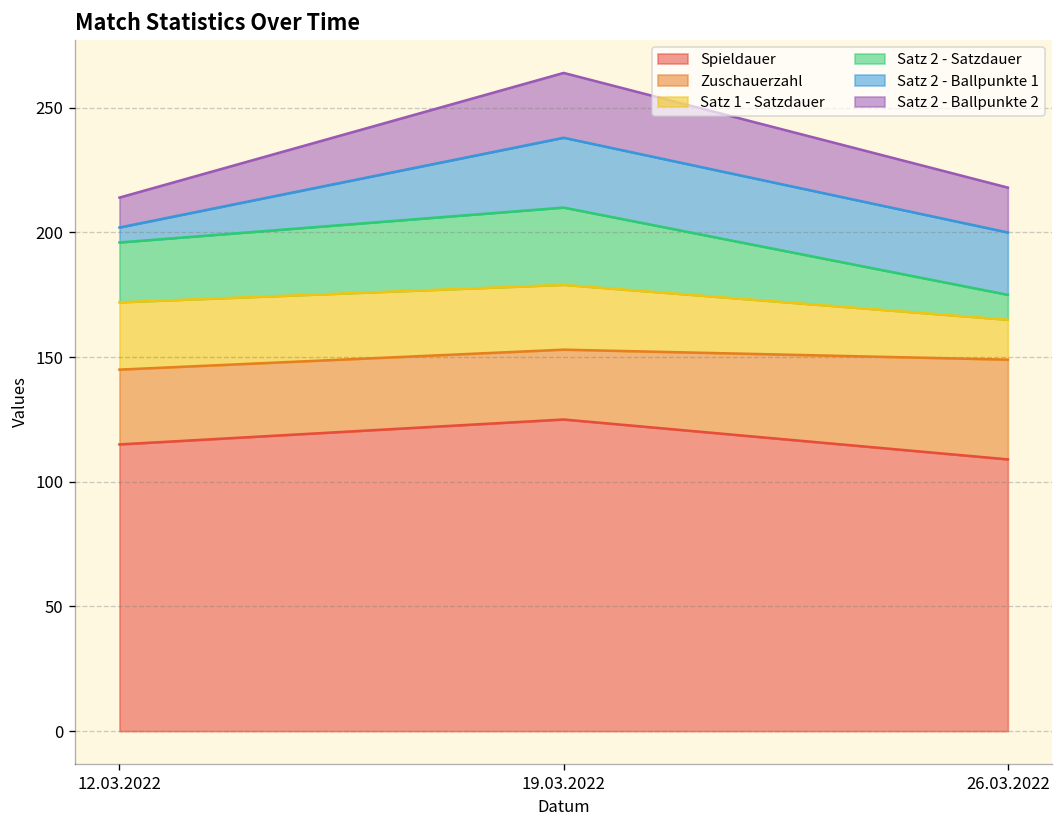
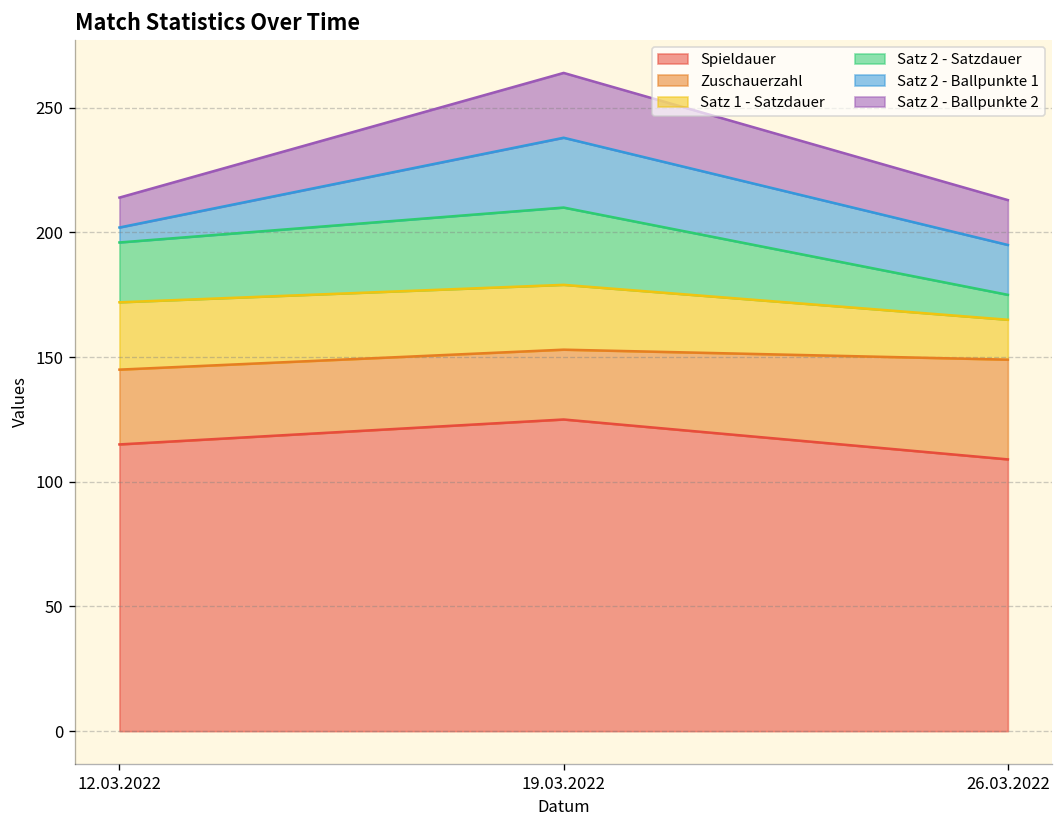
Satz 2 - Ballpunkte 1, 26.03.2022: 25 -> 20
